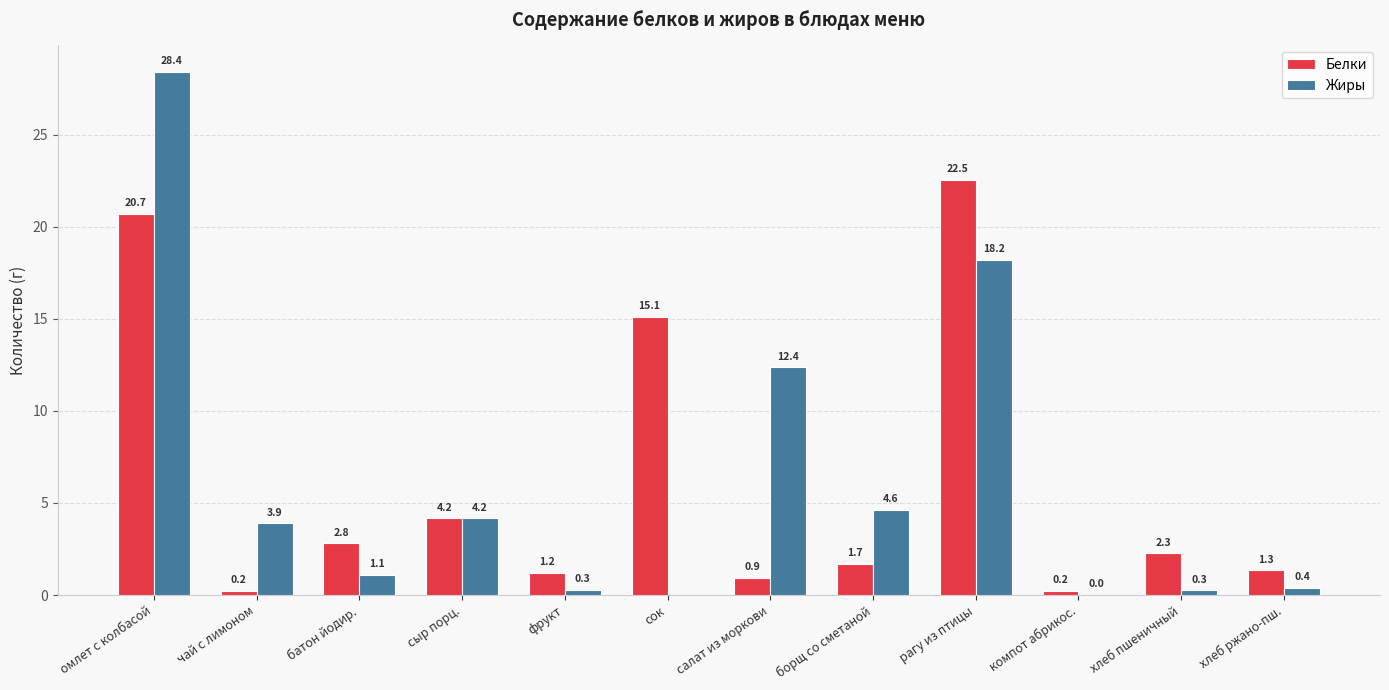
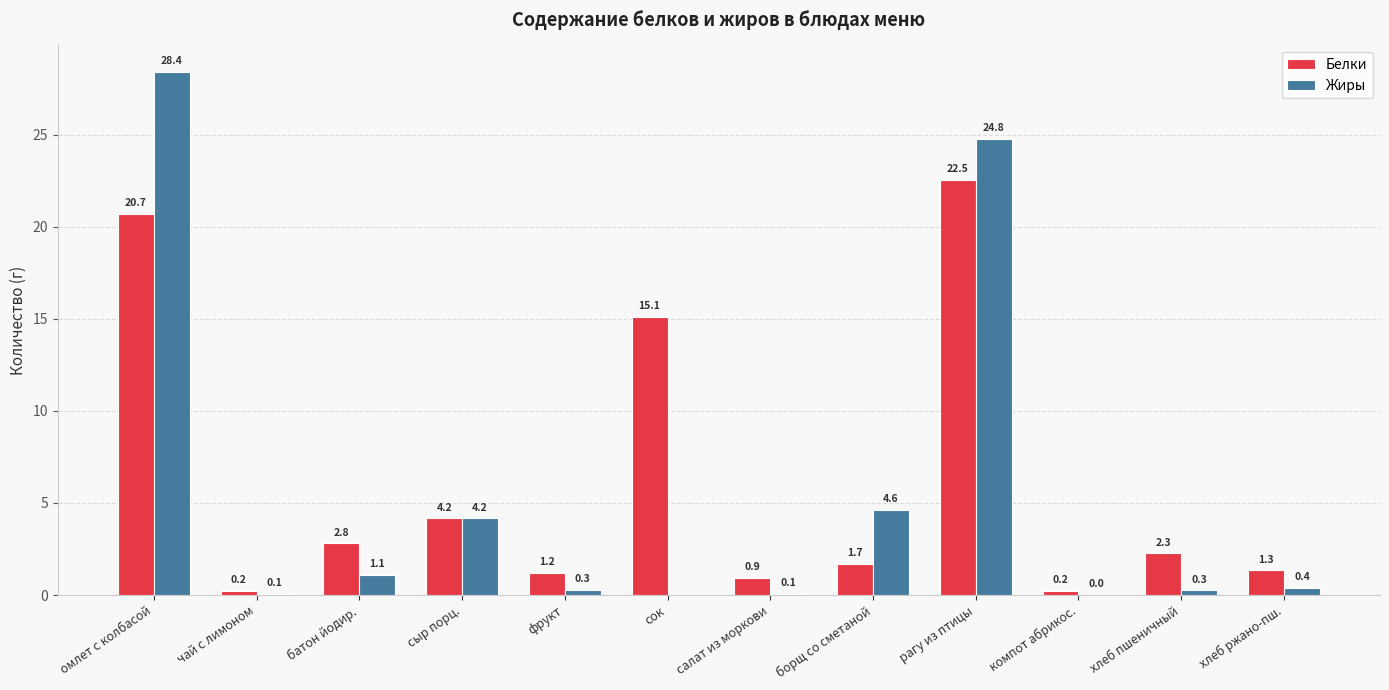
Жиры, чай с лимоном: 3.9 -> 0.1
Жиры, салат из моркови: 12.4 -> 0.1
Жиры, рагу из птицы: 18.2 -> 24.8
